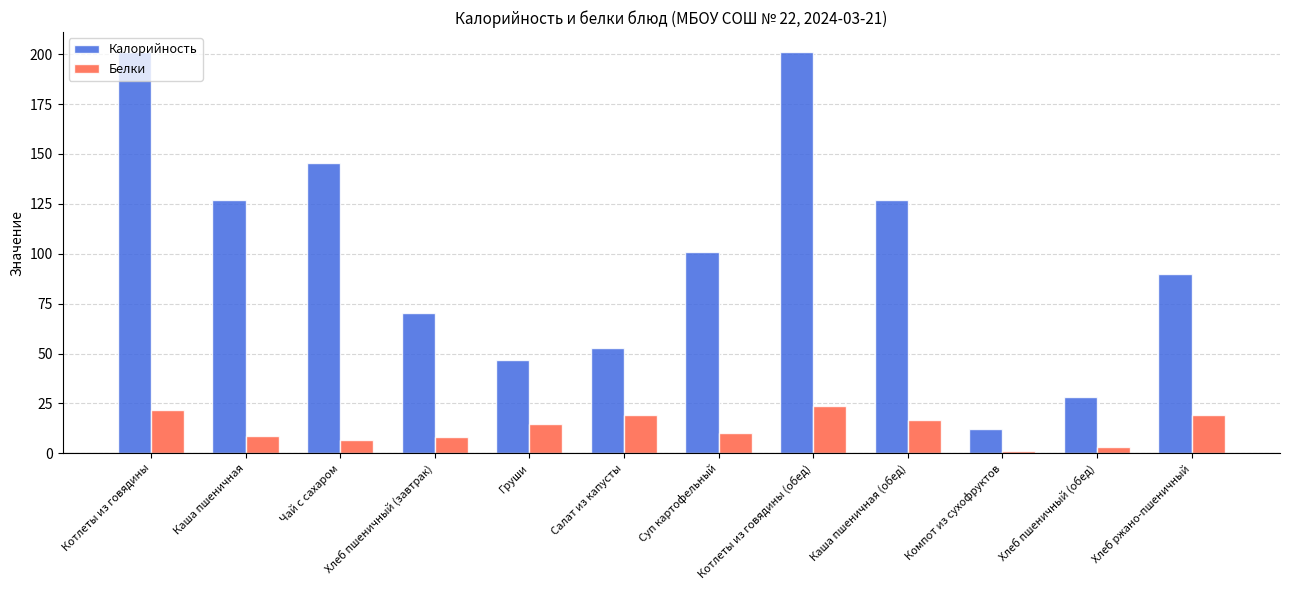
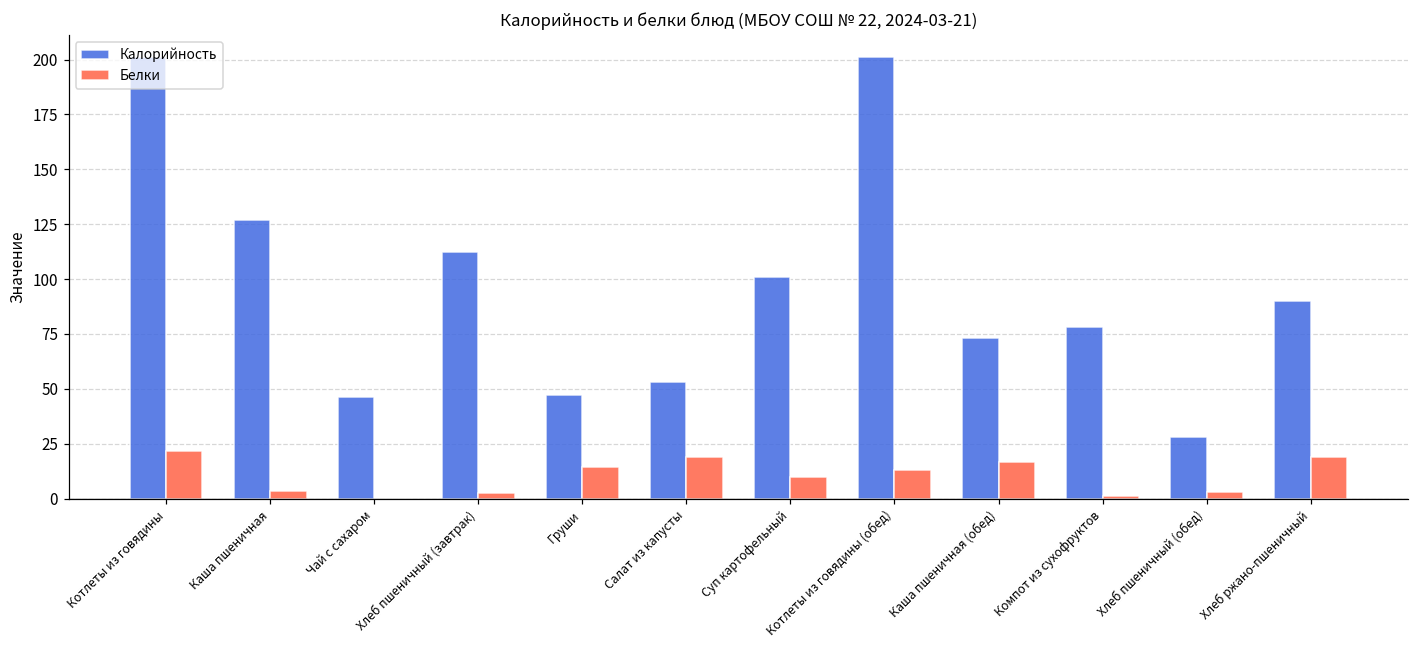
Белки, Каша пшеничная: 9 -> 3
Калорийность, Чай с сахаром: 145 -> 46
Белки, Чай с сахаром: 7 -> 0
Калорийность, Хлеб пшеничный (завтрак): 71 -> 112
Белки, Хлеб пшеничный (завтрак): 8 -> 2
Белки, Котлеты из говядины (обед): 24 -> 13
Калорийность, Каша пшеничная (обед): 127 -> 73
Калорийность, Компот из сухофруктов: 12 -> 78
